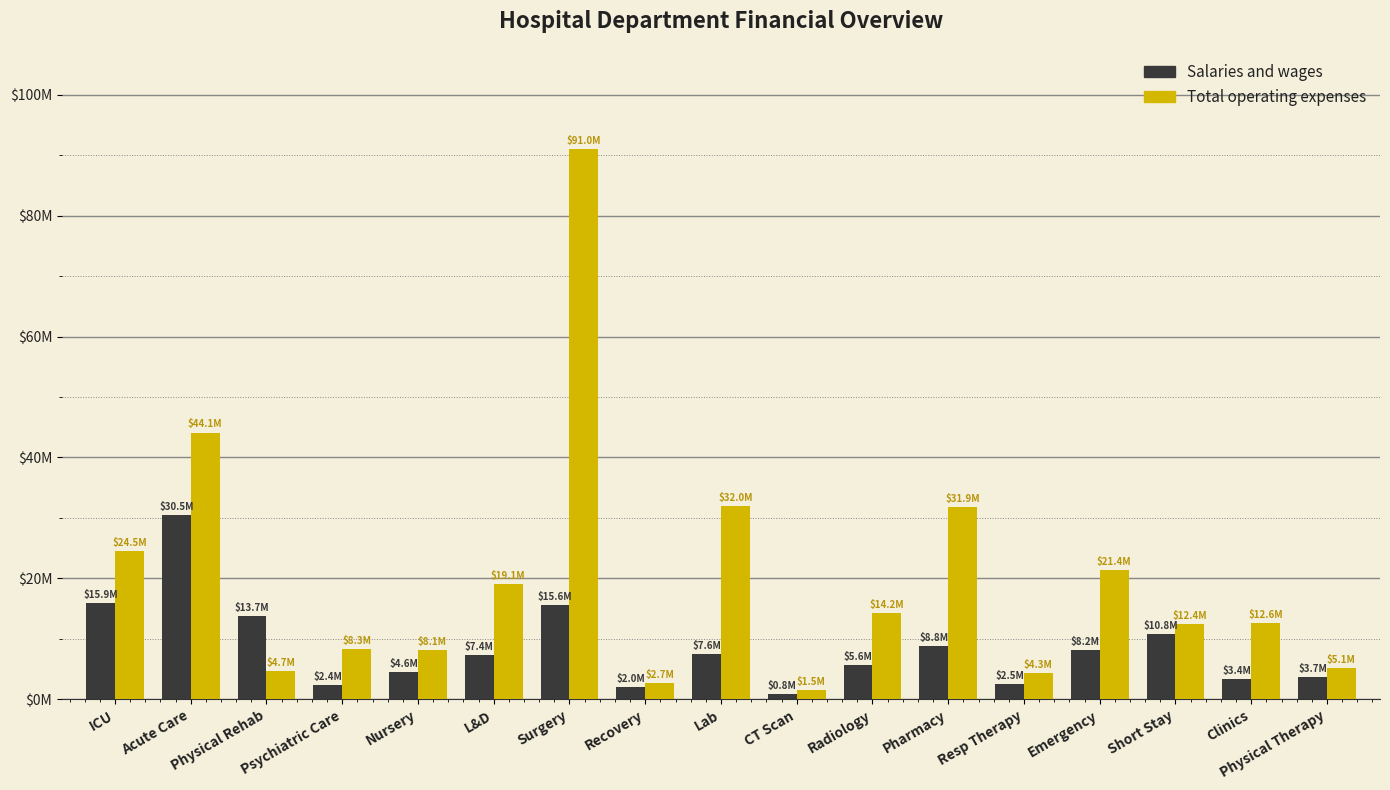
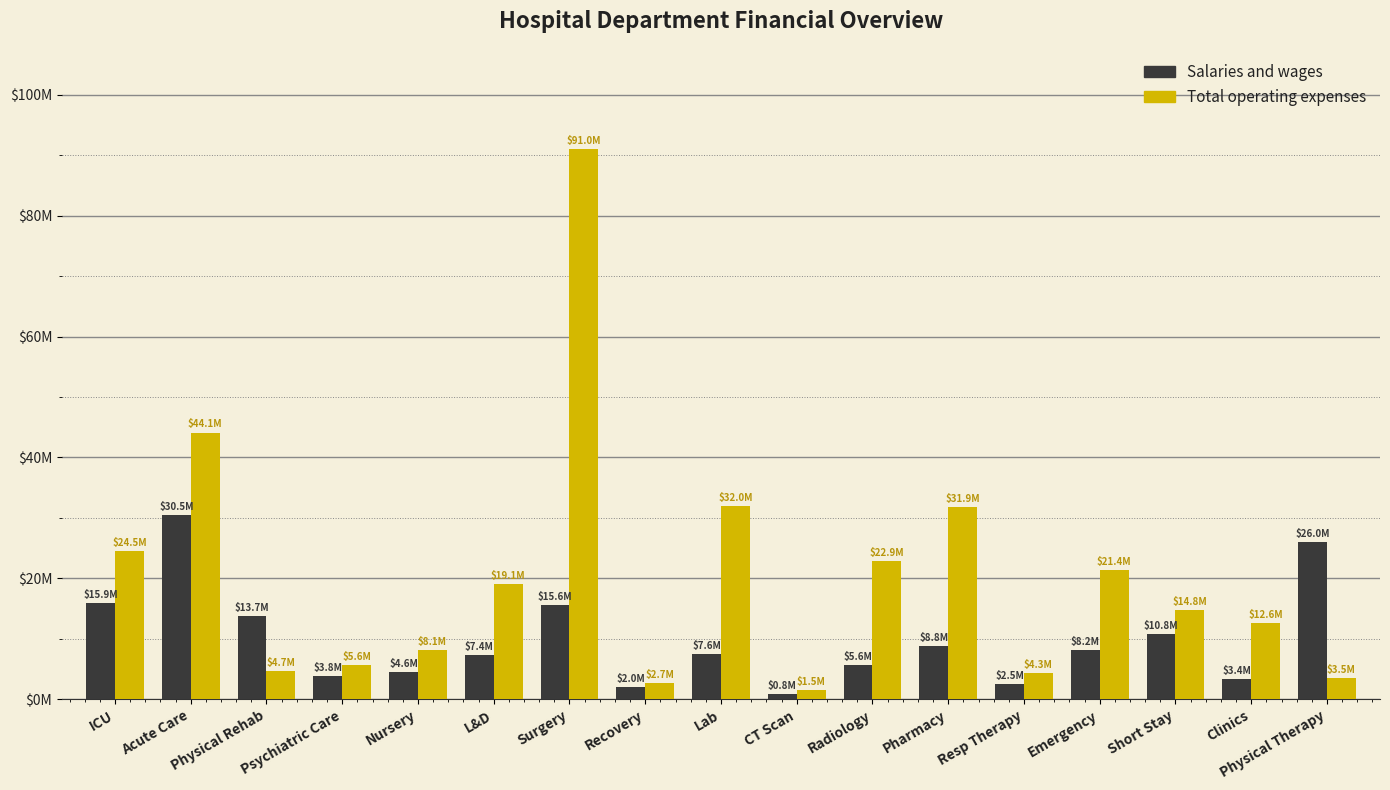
Salaries and wages, Psychiatric Care: $2.4M -> $3.8M
Total operating expenses, Psychiatric Care: $8.3M -> $5.6M
Total operating expenses, Radiology: $14.2M -> $22.9M
Total operating expenses, Short Stay: $12.4M -> $14.8M
Salaries and wages, Physical Therapy: $3.7M -> $26.0M
Total operating expenses, Physical Therapy: $5.1M -> $3.5M
